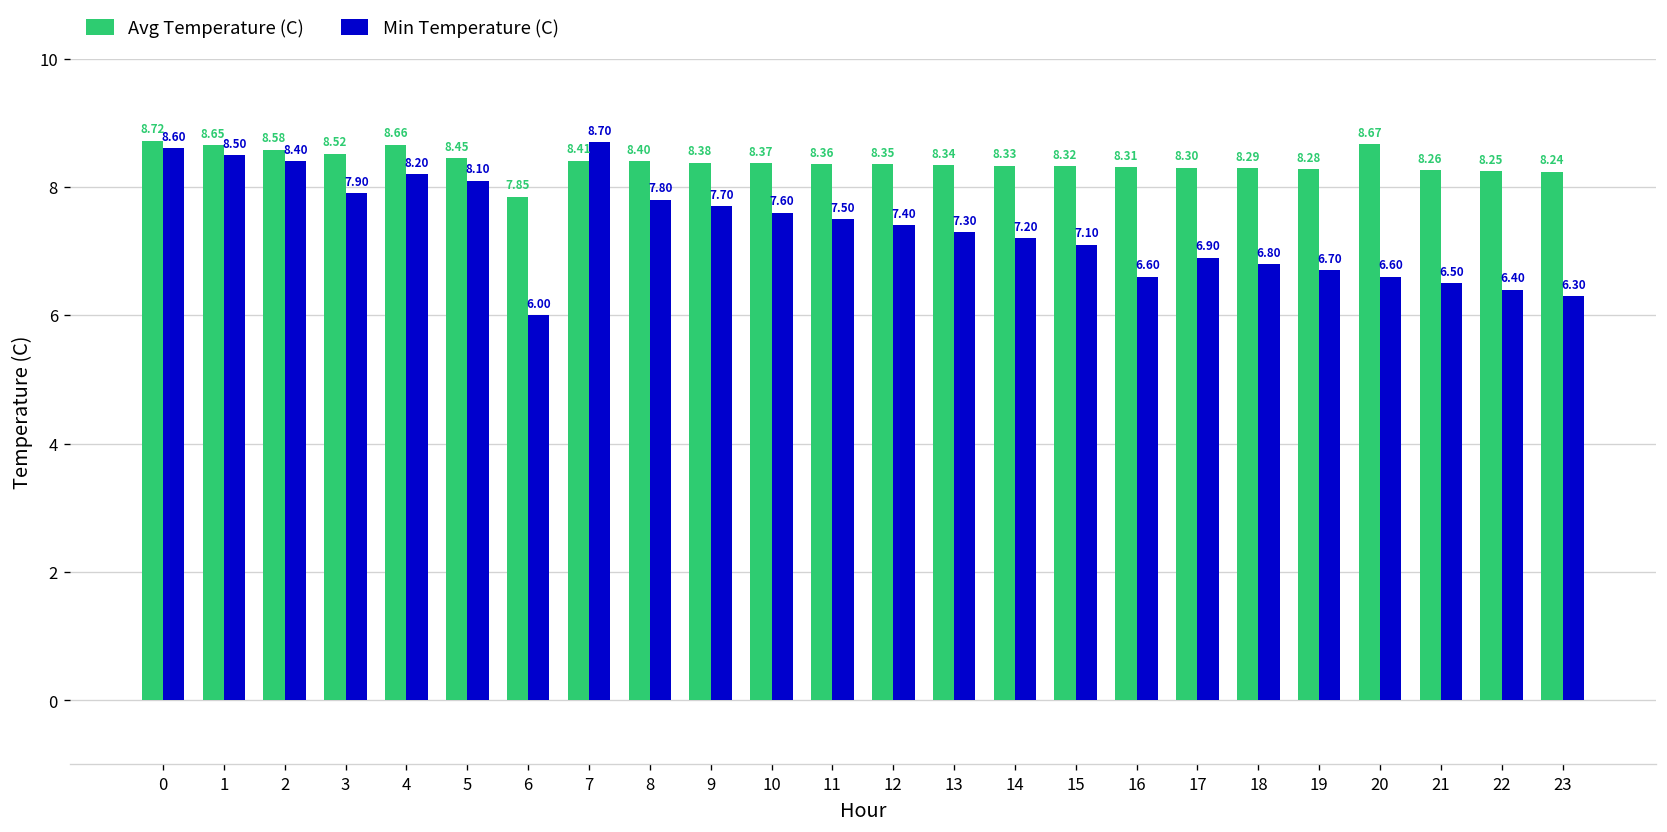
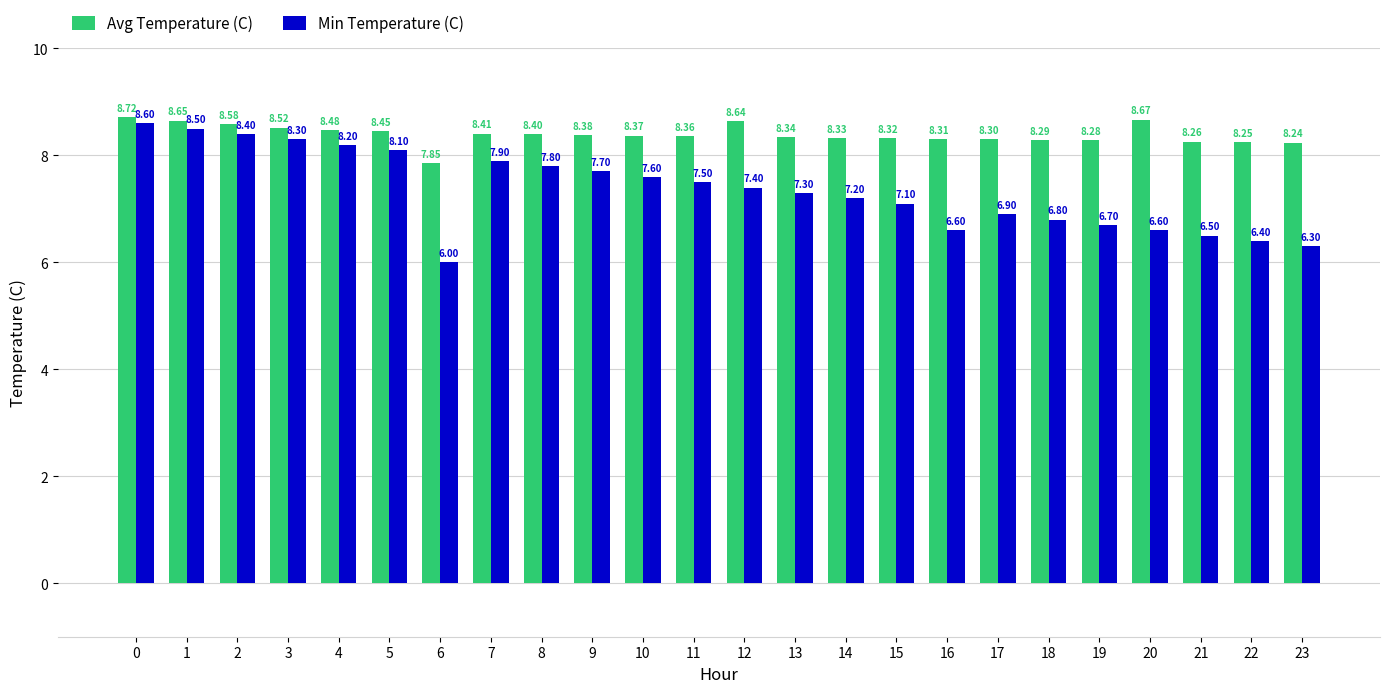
Min Temperature (C), 3: 7.90 -> 8.30
Avg Temperature (C), 4: 8.66 -> 8.48
Min Temperature (C), 7: 8.70 -> 7.90
Avg Temperature (C), 12: 8.35 -> 8.64
